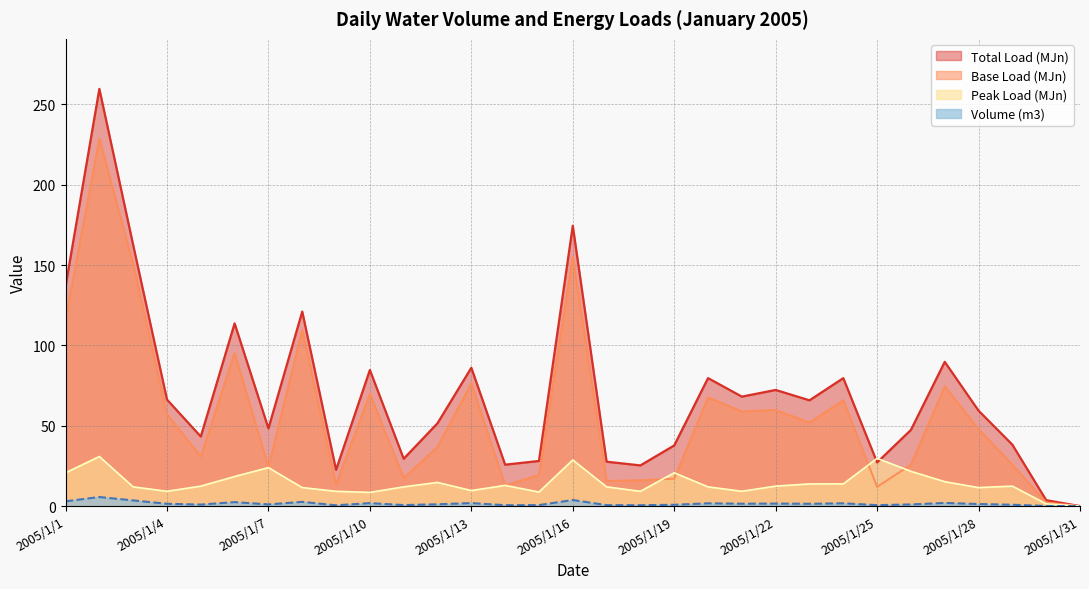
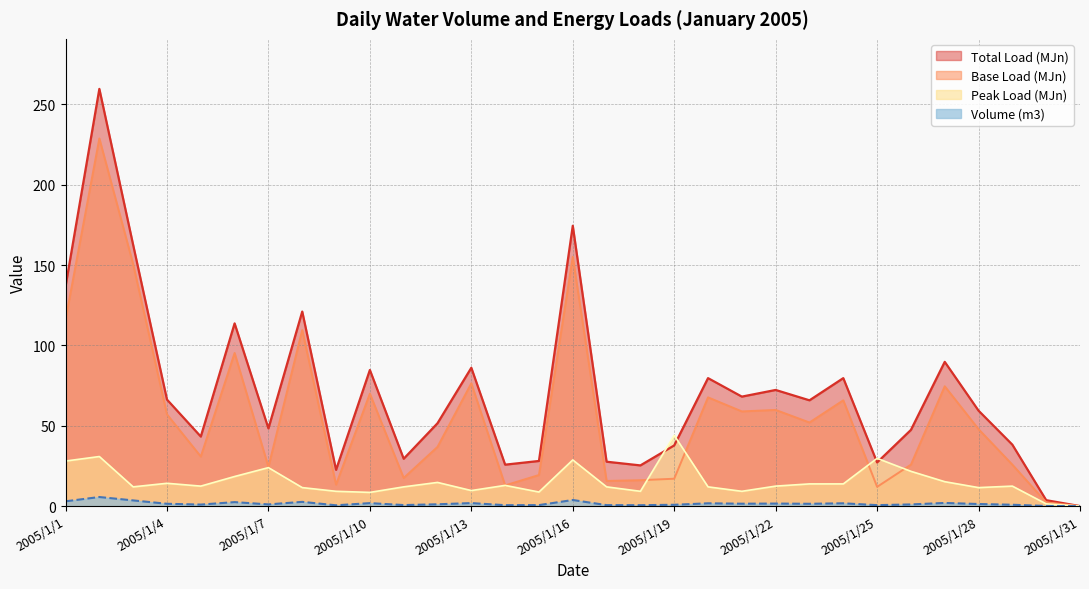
Peak Load (MJn), 2005/1/1: 21 -> 28
Peak Load (MJn), 2005/1/4: 9 -> 14
Peak Load (MJn), 2005/1/19: 21 -> 44
